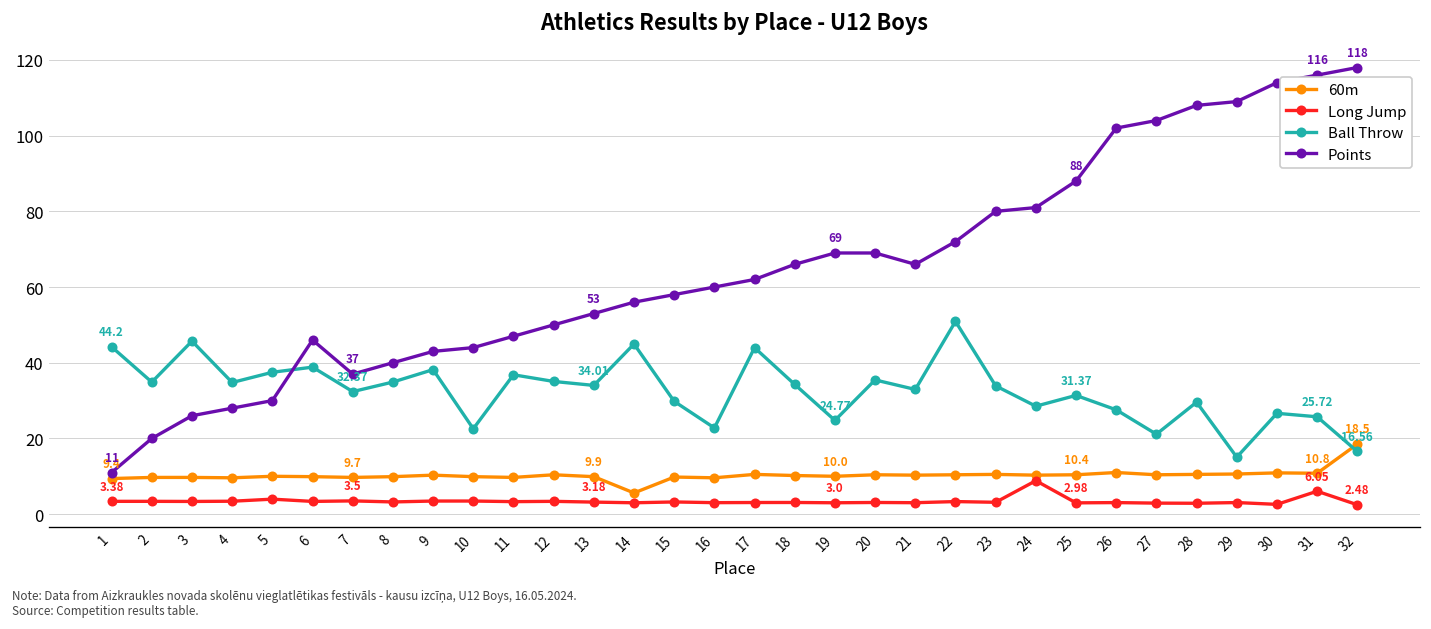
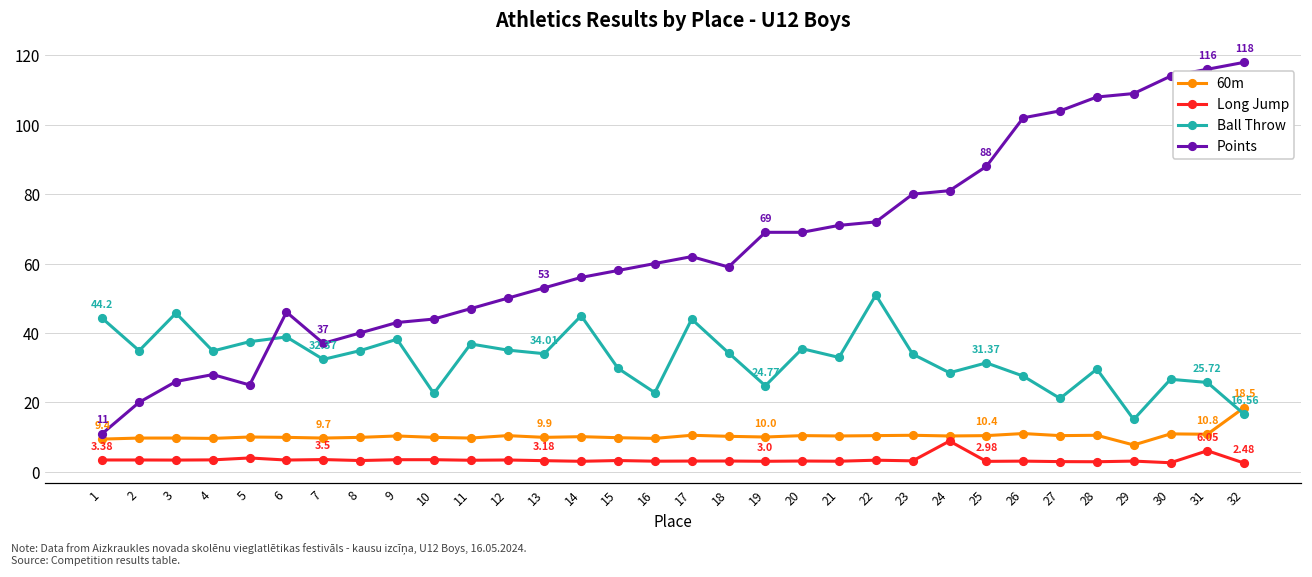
Points, 5: 30 -> 25
60m, 14: 6 -> 10
Points, 18: 66 -> 59
Points, 21: 66 -> 71
60m, 29: 11 -> 8
